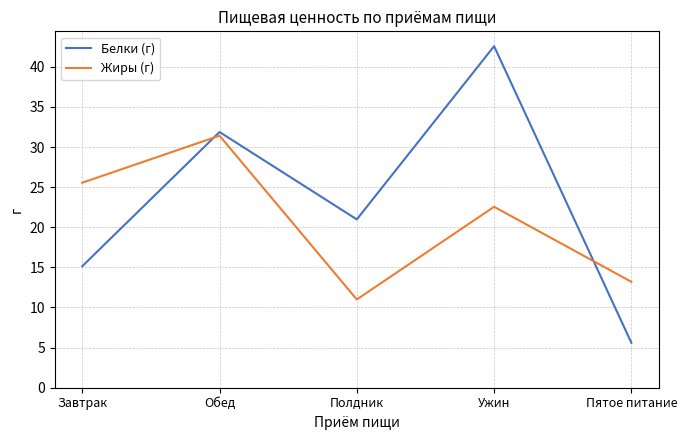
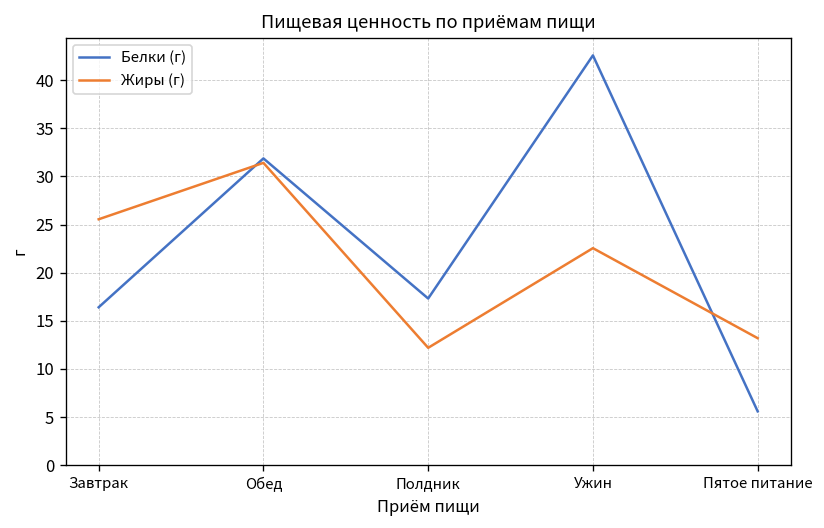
Белки (г), Завтрак: 15 -> 16
Белки (г), Полдник: 21 -> 17
Жиры (г), Полдник: 11 -> 12
